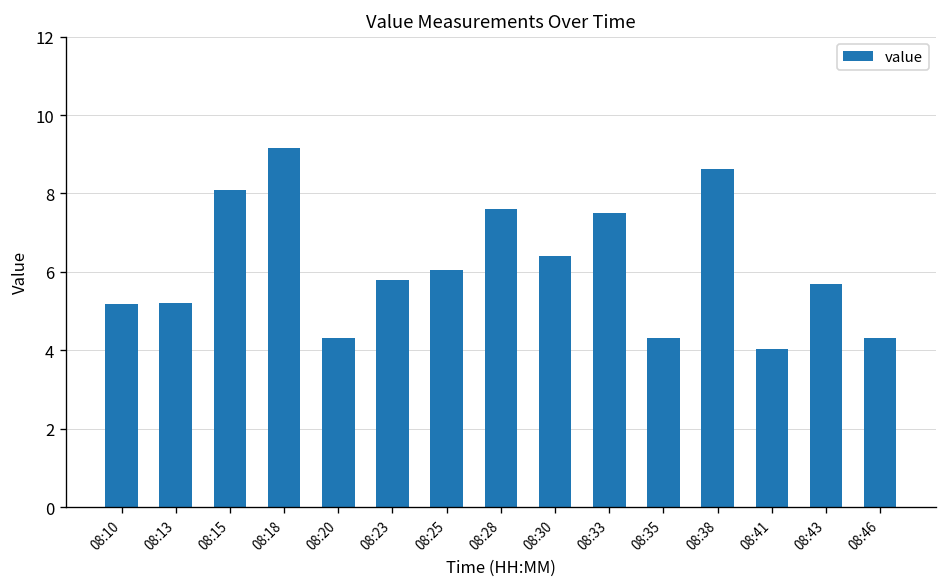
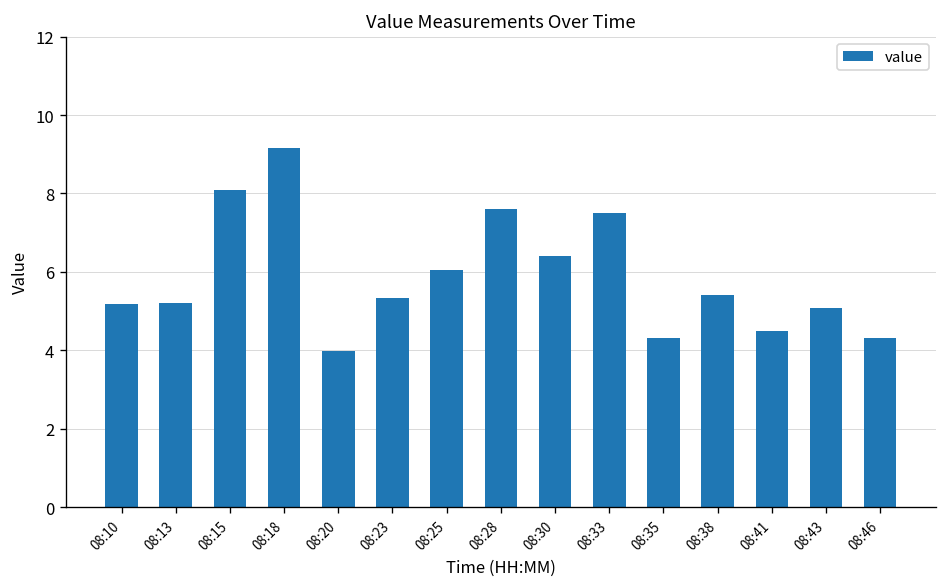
08:20: 4.3 -> 4.0
08:23: 5.8 -> 5.3
08:38: 8.6 -> 5.4
08:41: 4.0 -> 4.5
08:43: 5.7 -> 5.1
